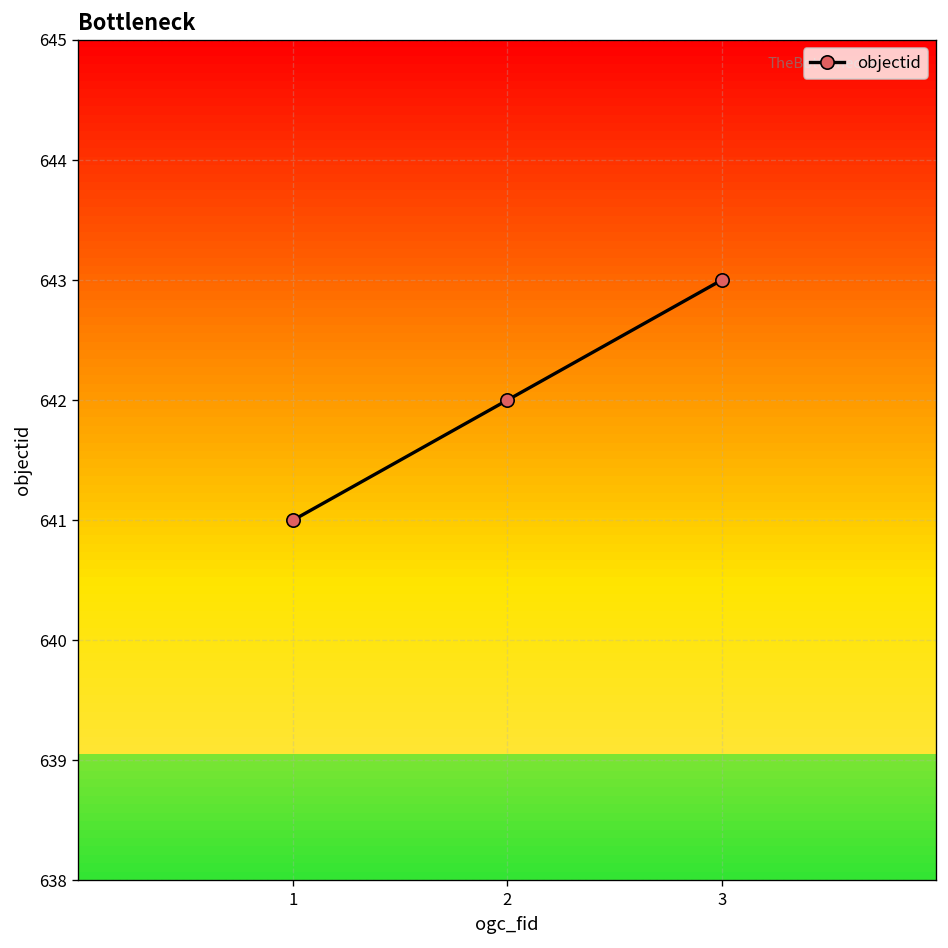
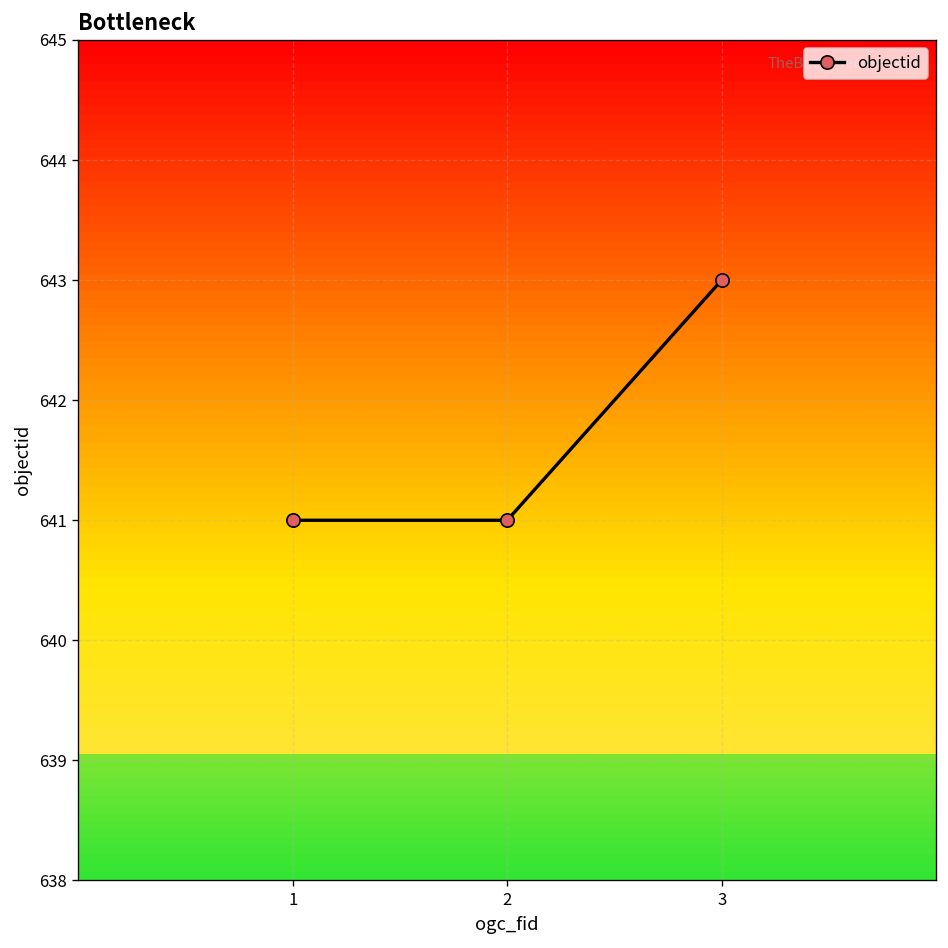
2: 642 -> 641
